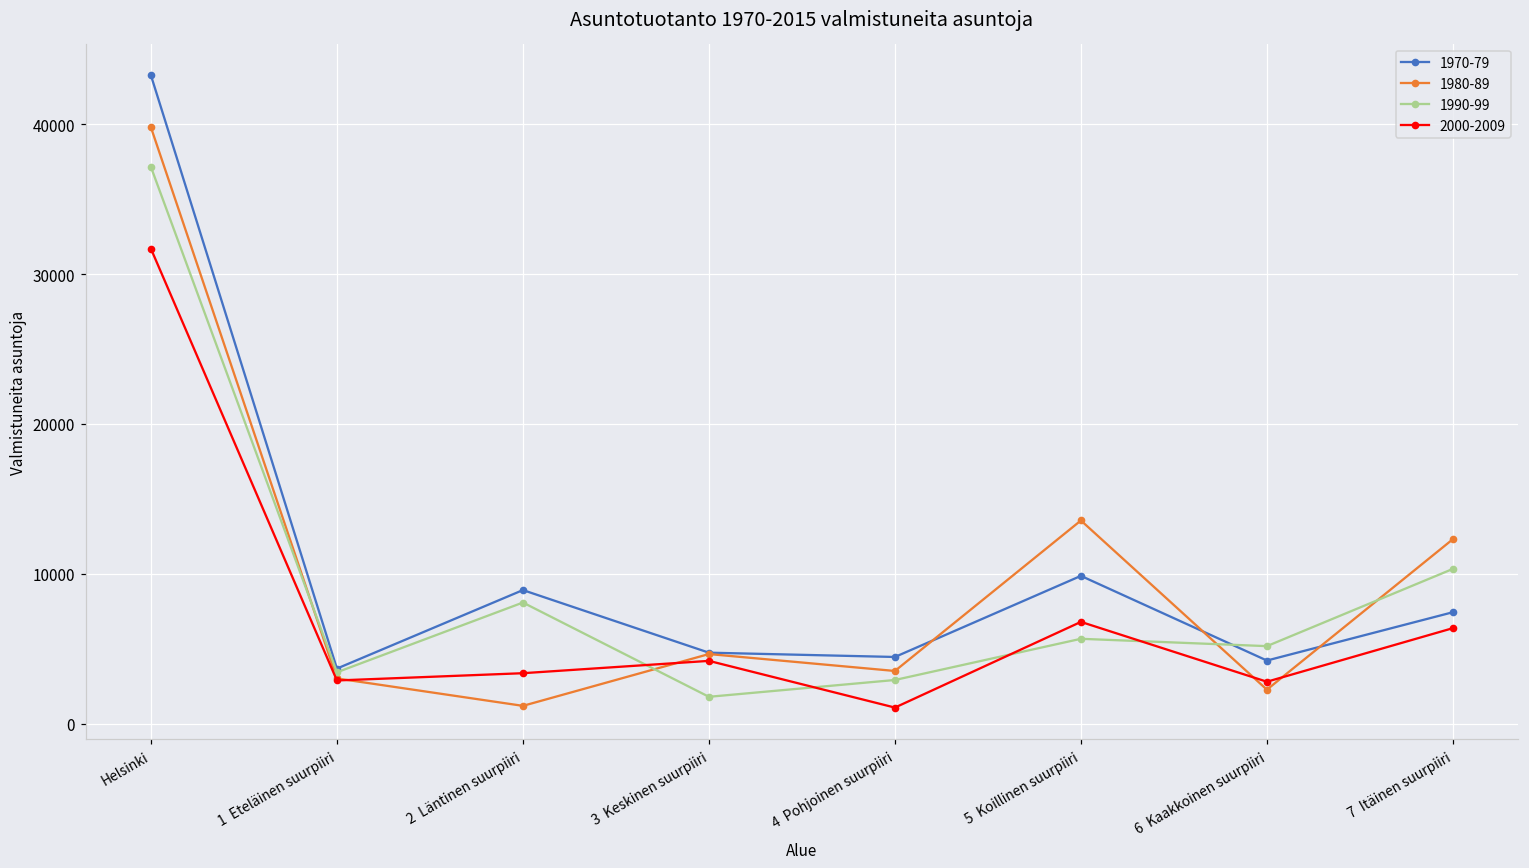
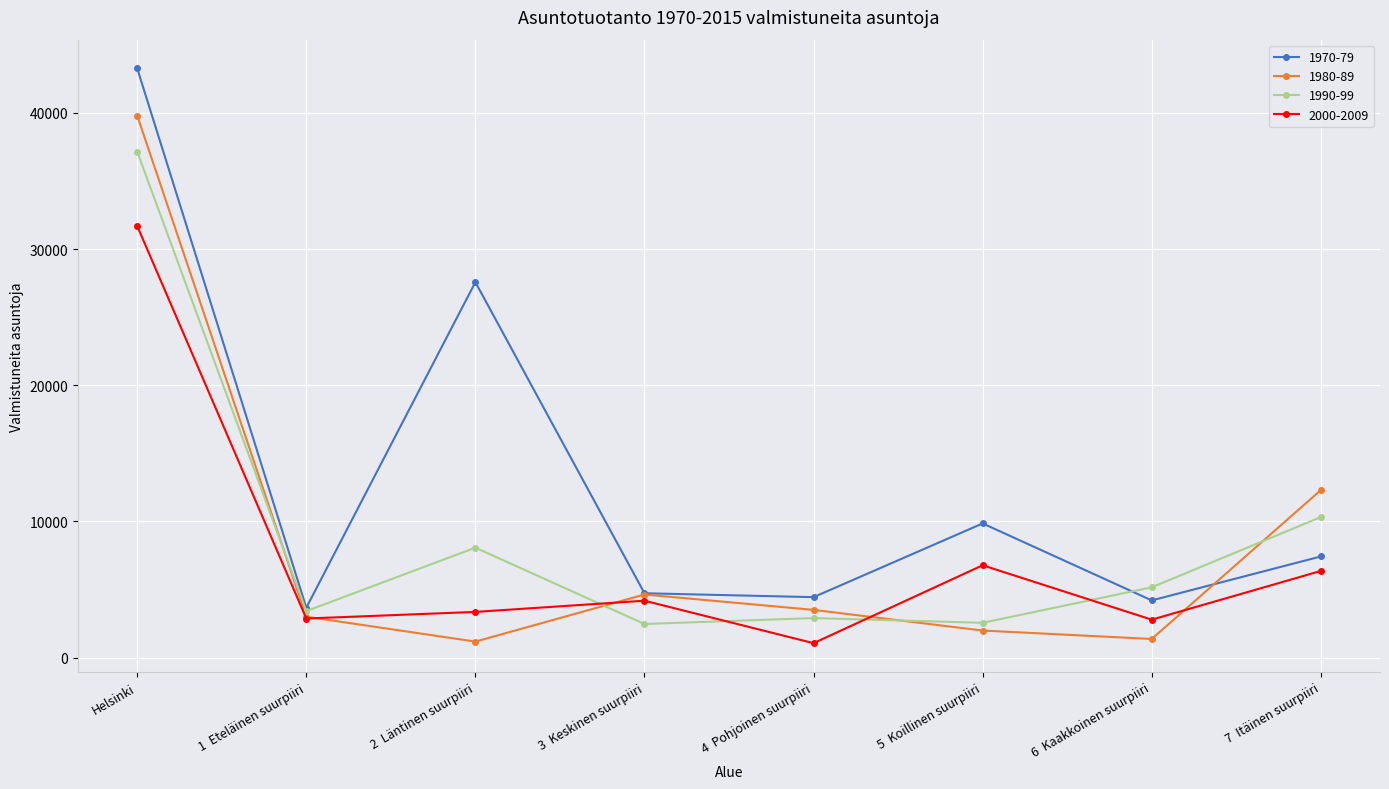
1970-79, 2 Läntinen suurpiiri: 8900 -> 27600
1990-99, 3 Keskinen suurpiiri: 1800 -> 2500
1980-89, 5 Koillinen suurpiiri: 13600 -> 2000
1990-99, 5 Koillinen suurpiiri: 5700 -> 2600
1980-89, 6 Kaakkoinen suurpiiri: 2300 -> 1400
